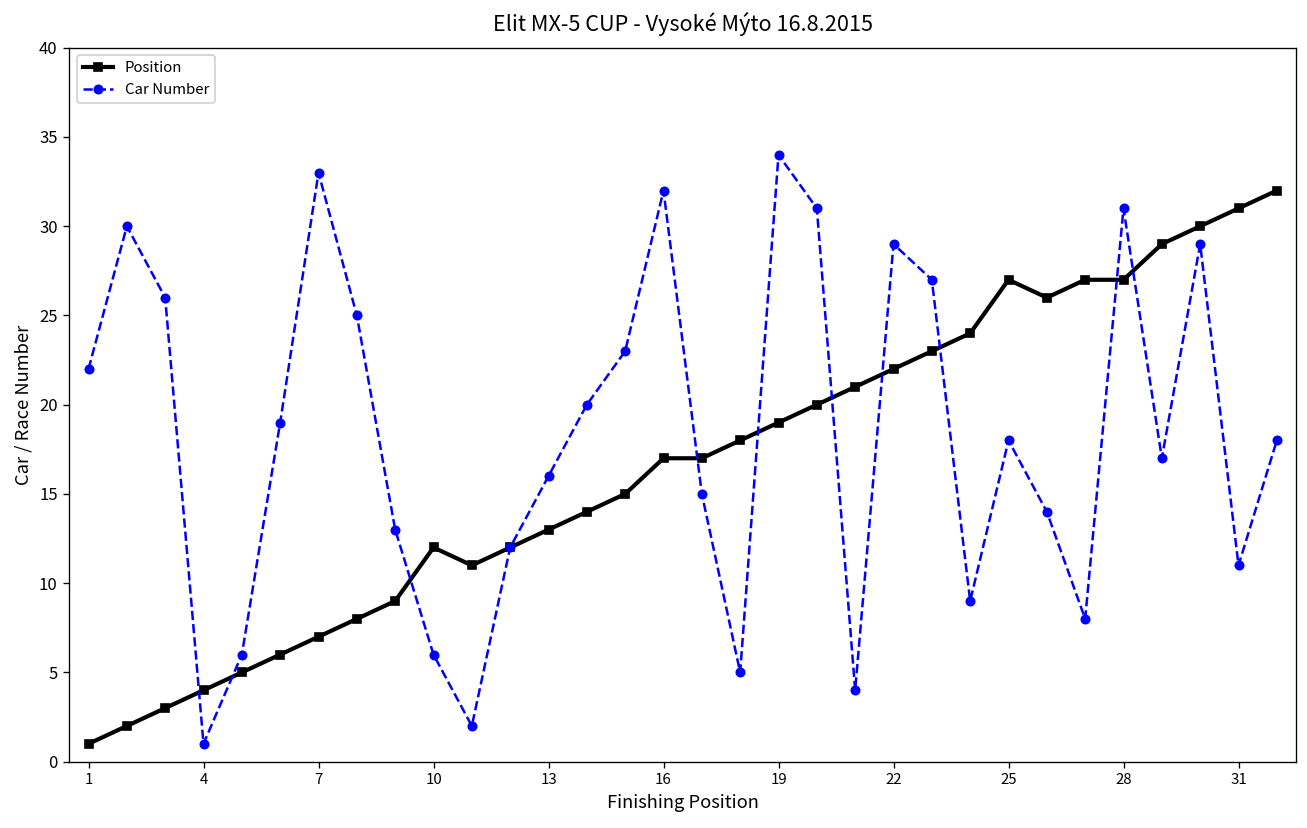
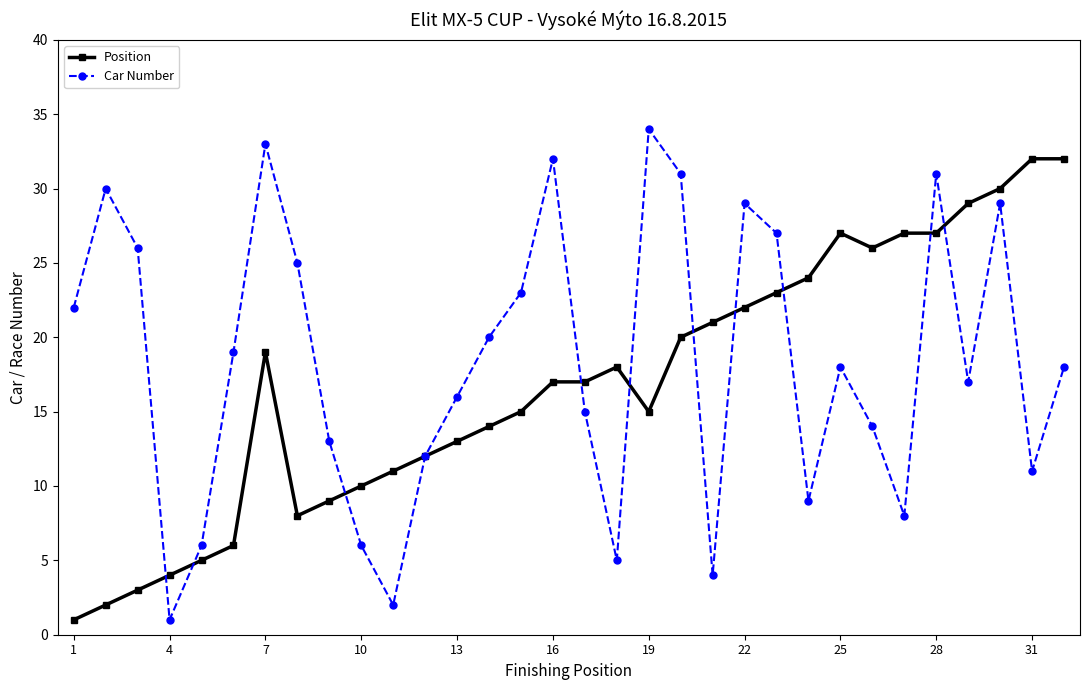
Position, 7: 7 -> 19
Position, 10: 12 -> 10
Position, 19: 19 -> 15
Position, 31: 31 -> 32
